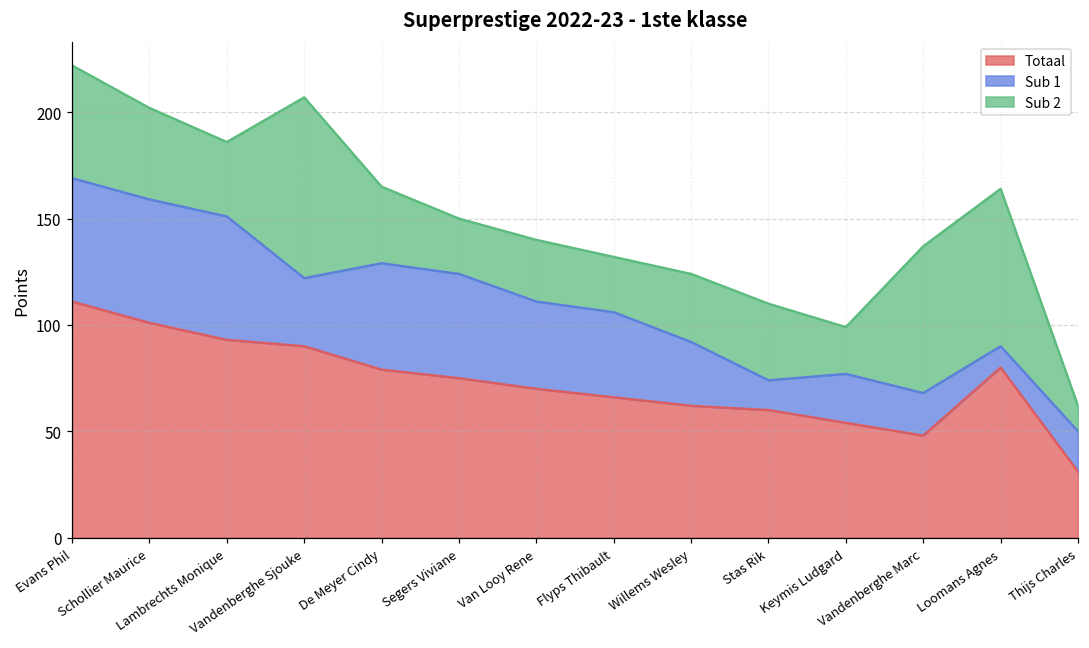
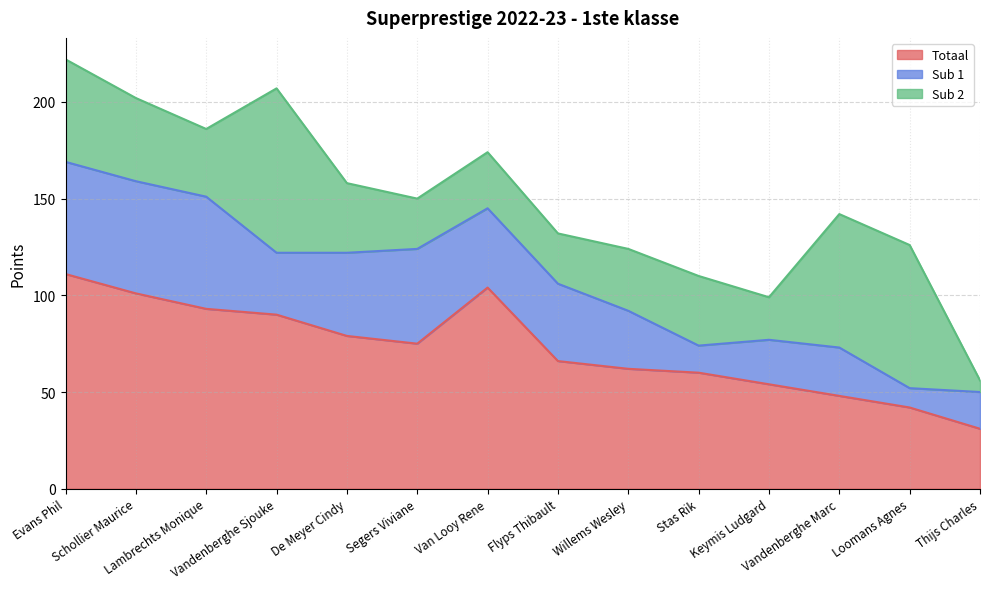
Sub 1, De Meyer Cindy: 50 -> 43
Totaal, Van Looy Rene: 70 -> 104
Sub 1, Vandenberghe Marc: 20 -> 25
Totaal, Loomans Agnes: 80 -> 42
Sub 2, Thijs Charles: 12 -> 6
